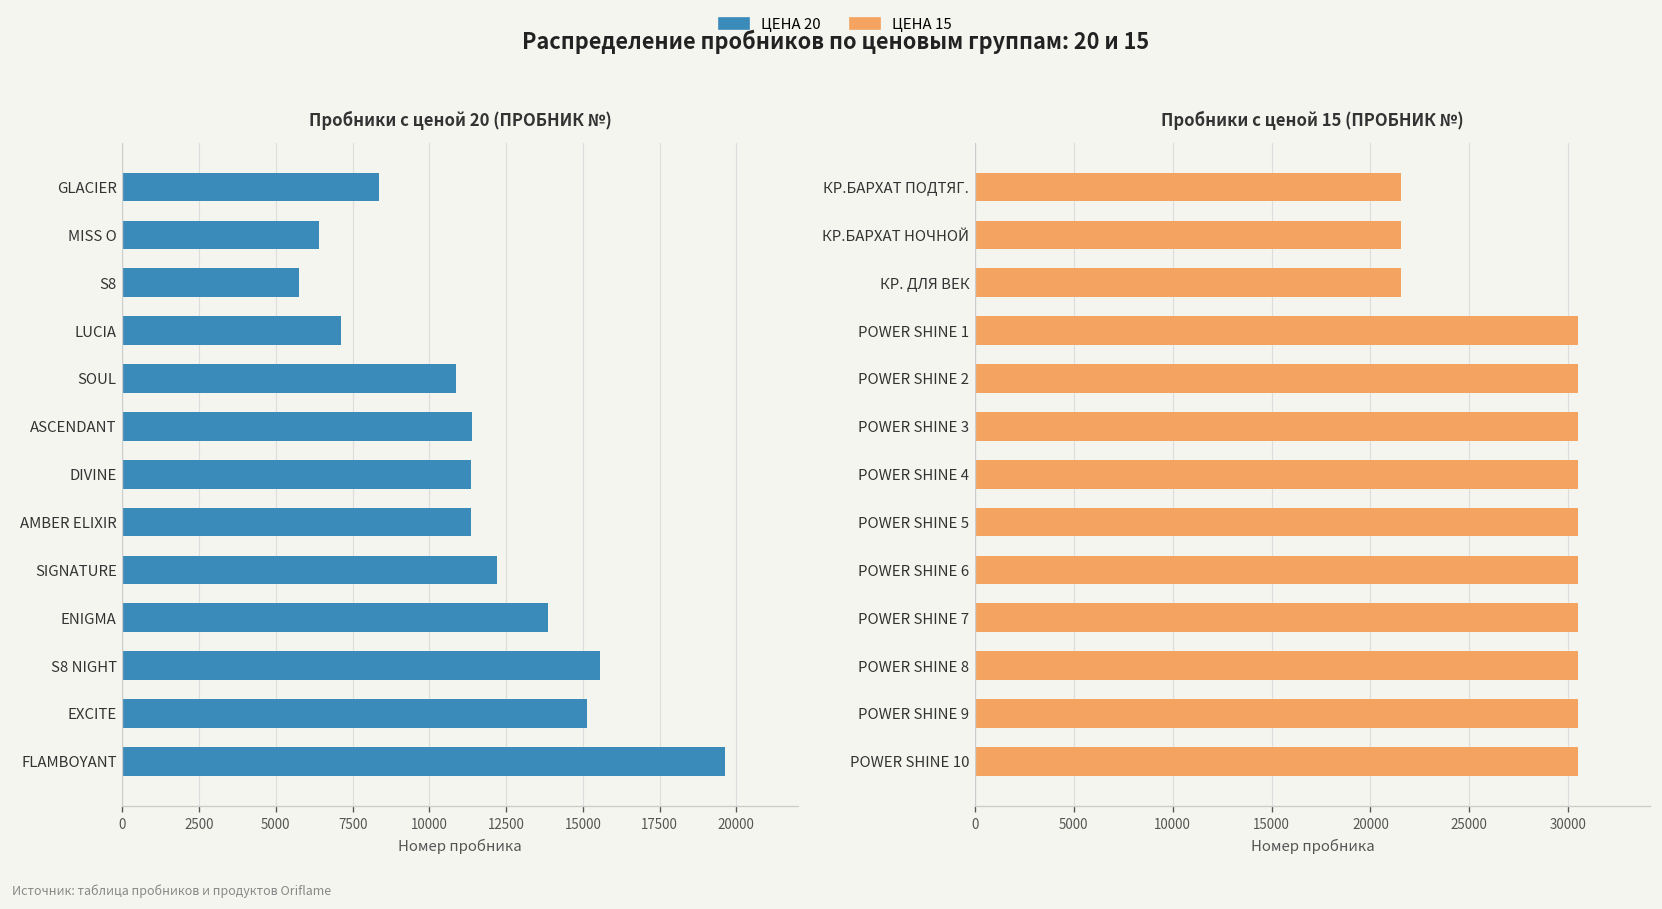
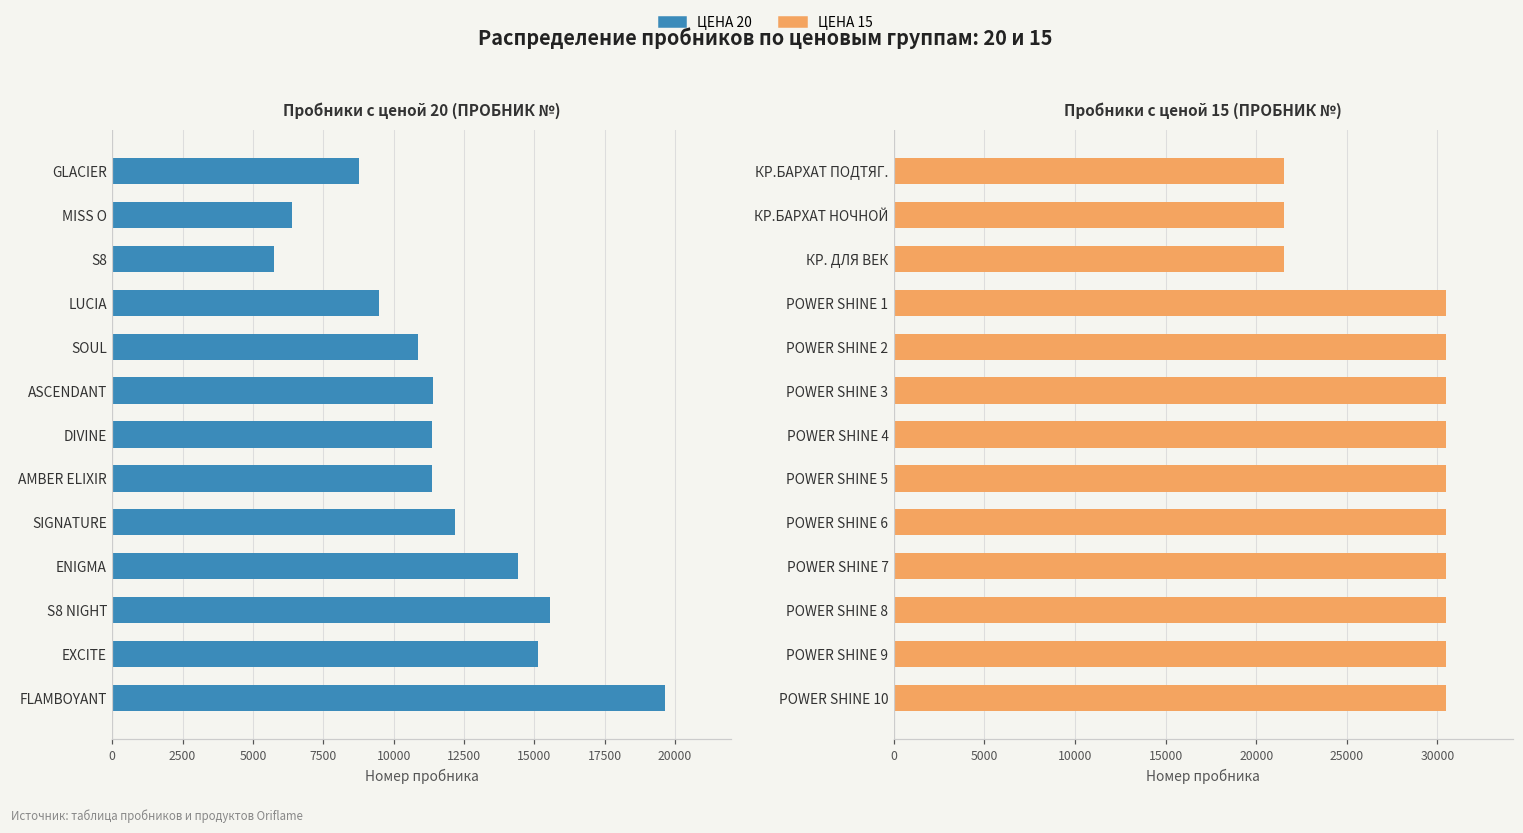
Пробники с ценой 20 (ПРОБНИК №), GLACIER: 8400 -> 8800
Пробники с ценой 20 (ПРОБНИК №), LUCIA: 7100 -> 9500
Пробники с ценой 20 (ПРОБНИК №), ENIGMA: 13900 -> 14400
